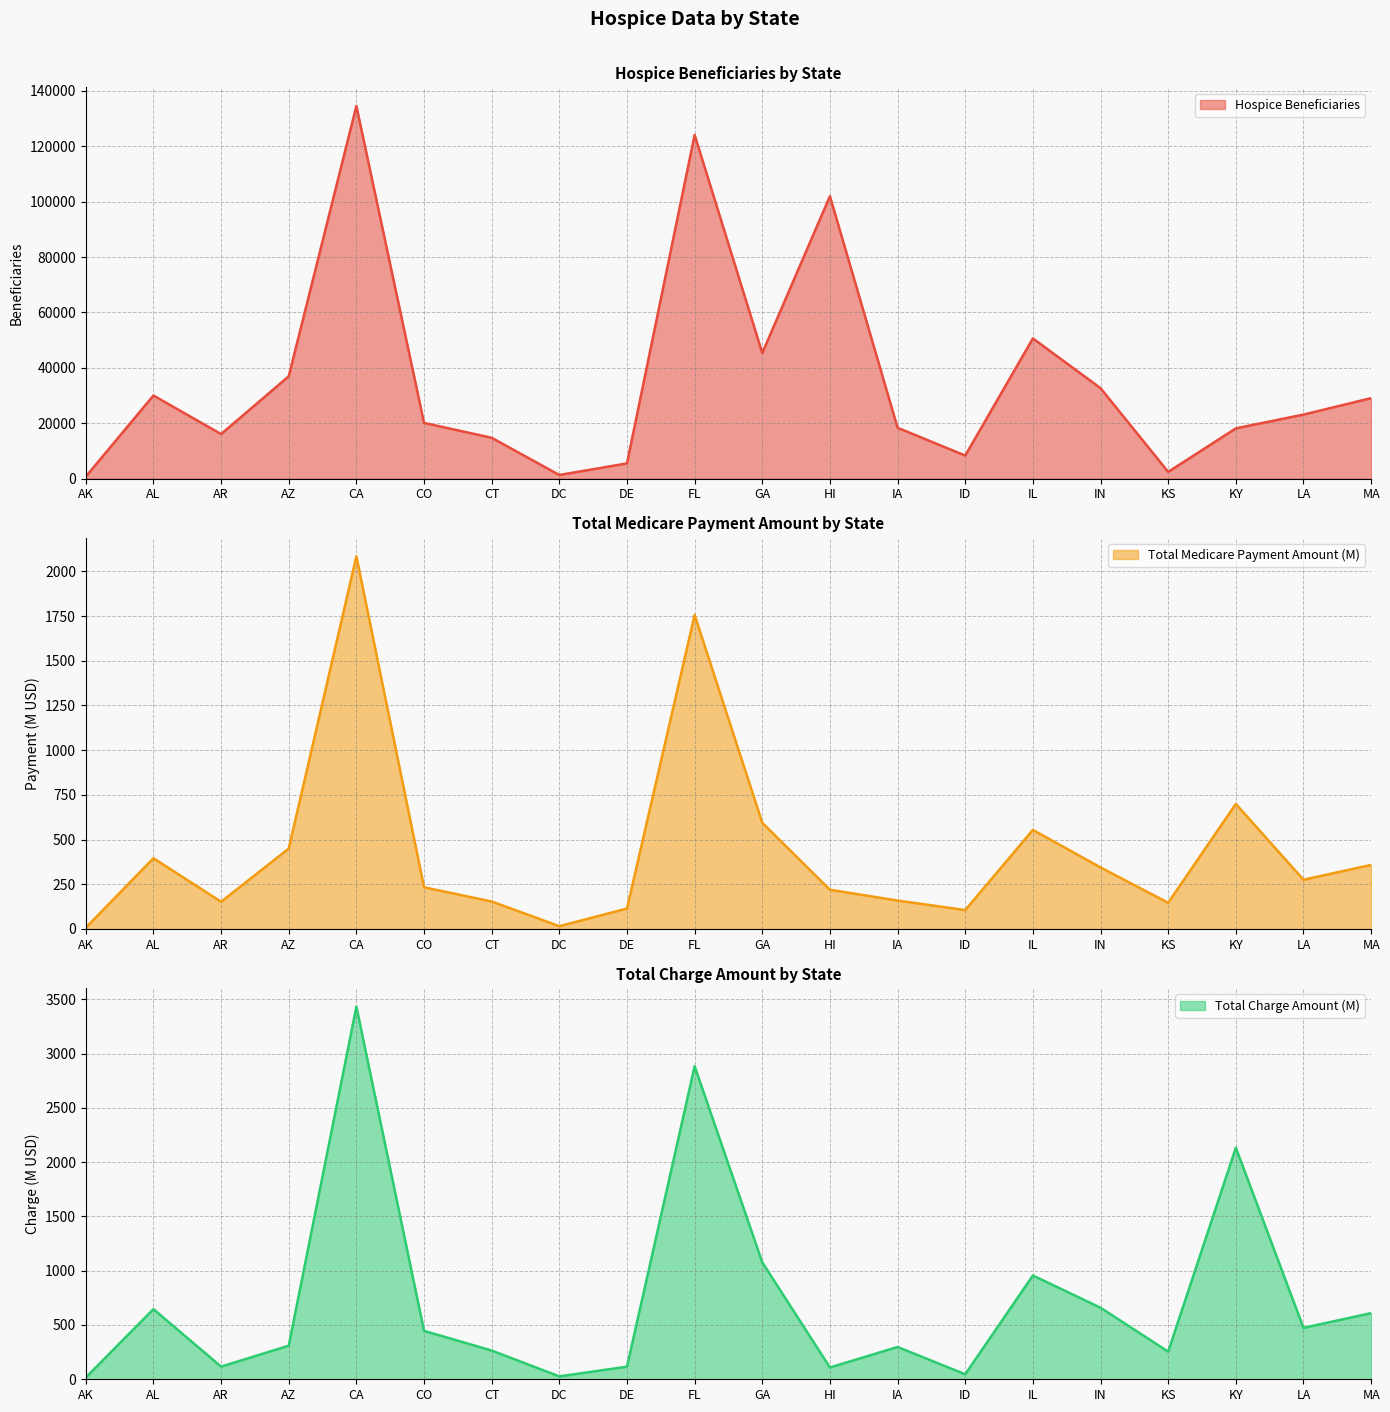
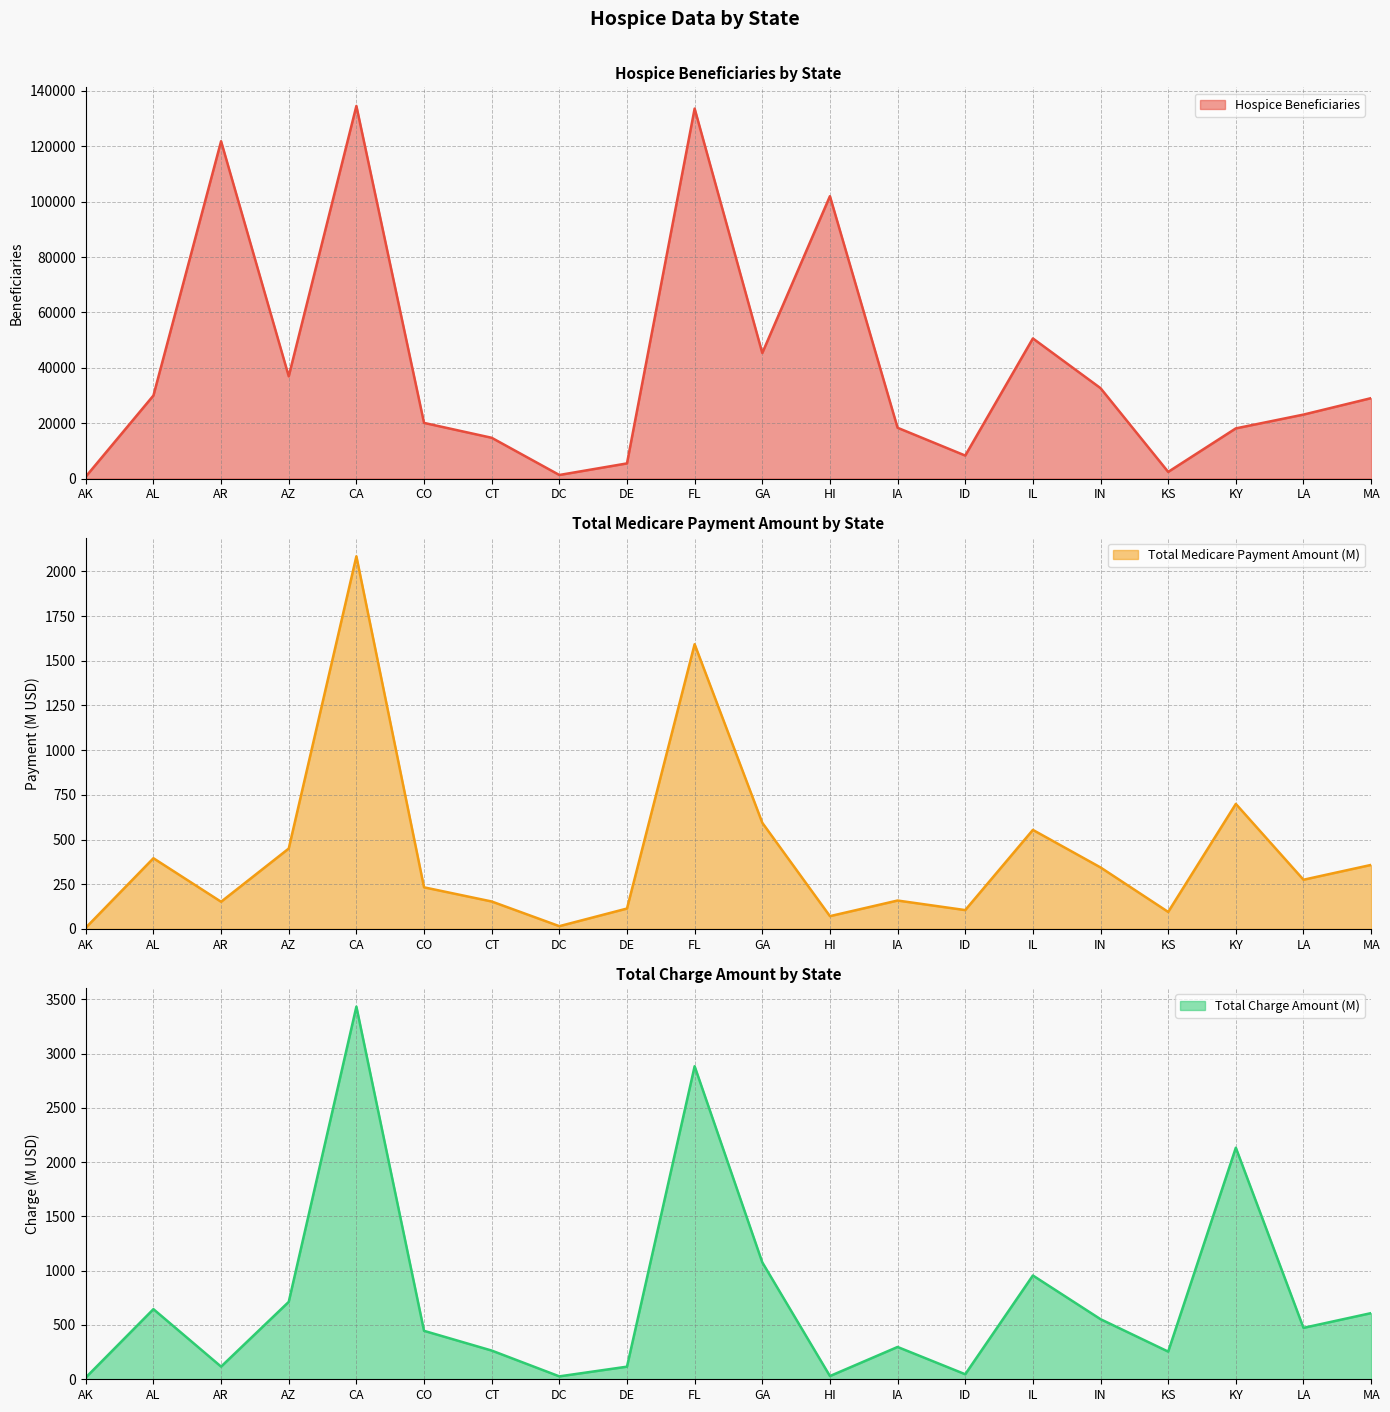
Hospice Beneficiaries by State, AR: 16000 -> 122000
Hospice Beneficiaries by State, FL: 124000 -> 134000
Total Medicare Payment Amount by State, FL: 1760 -> 1590
Total Medicare Payment Amount by State, HI: 220 -> 70
Total Medicare Payment Amount by State, KS: 150 -> 100
Total Charge Amount by State, AZ: 310 -> 710
Total Charge Amount by State, HI: 110 -> 30
Total Charge Amount by State, IN: 660 -> 550
